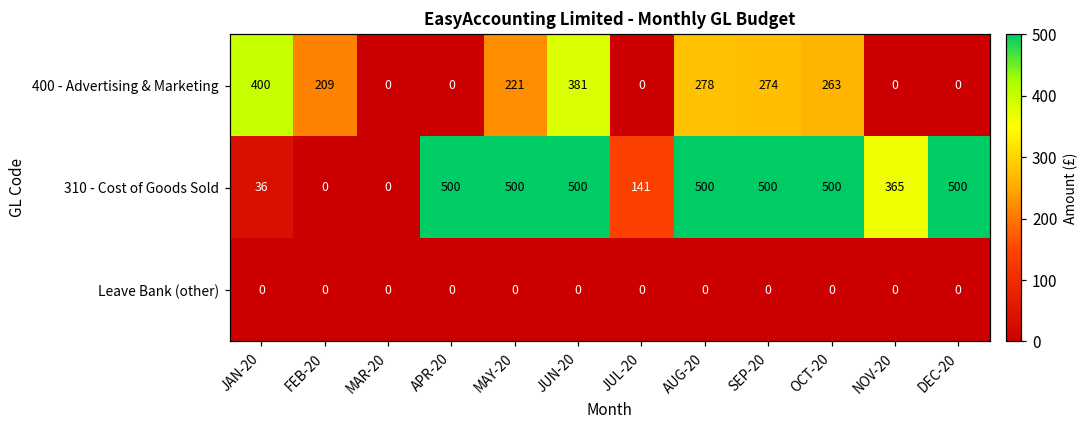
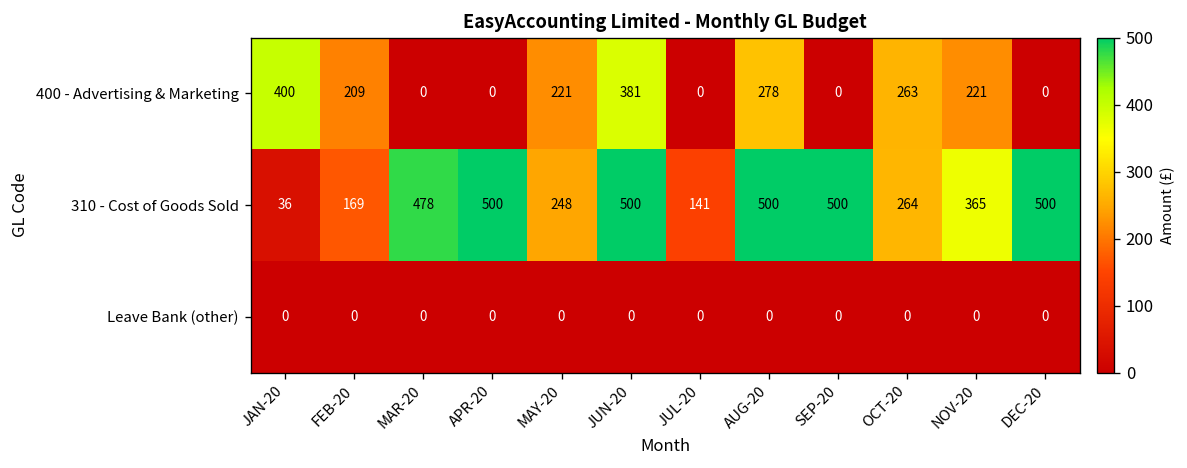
400 - Advertising & Marketing, SEP-20: 274 -> 0
400 - Advertising & Marketing, NOV-20: 0 -> 221
310 - Cost of Goods Sold, FEB-20: 0 -> 169
310 - Cost of Goods Sold, MAR-20: 0 -> 478
310 - Cost of Goods Sold, MAY-20: 500 -> 248
310 - Cost of Goods Sold, OCT-20: 500 -> 264
